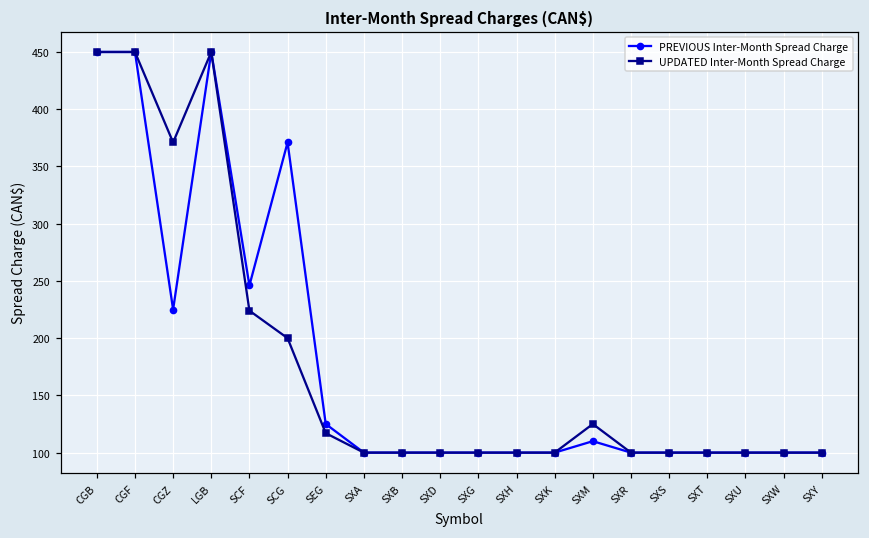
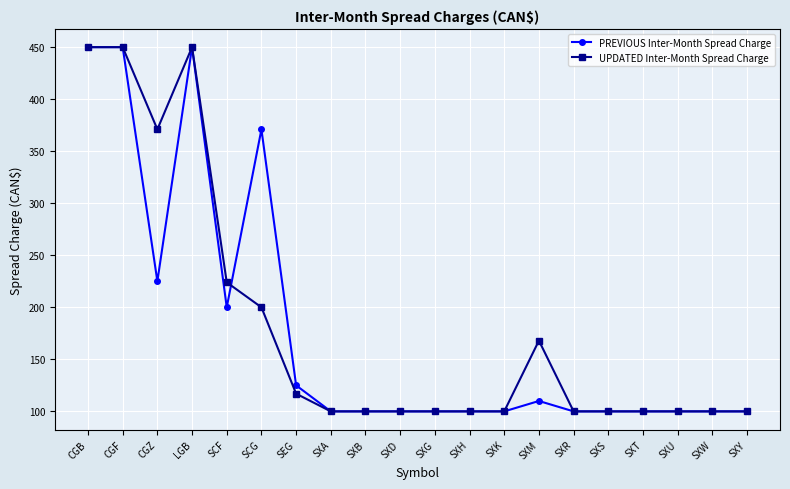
PREVIOUS Inter-Month Spread Charge, SCF: 246 -> 200
UPDATED Inter-Month Spread Charge, SXM: 125 -> 168
